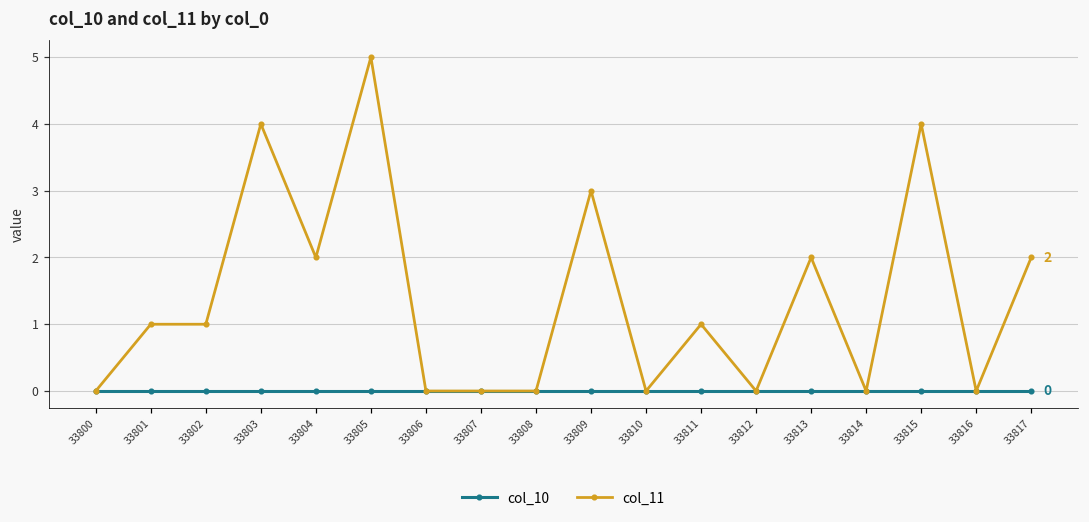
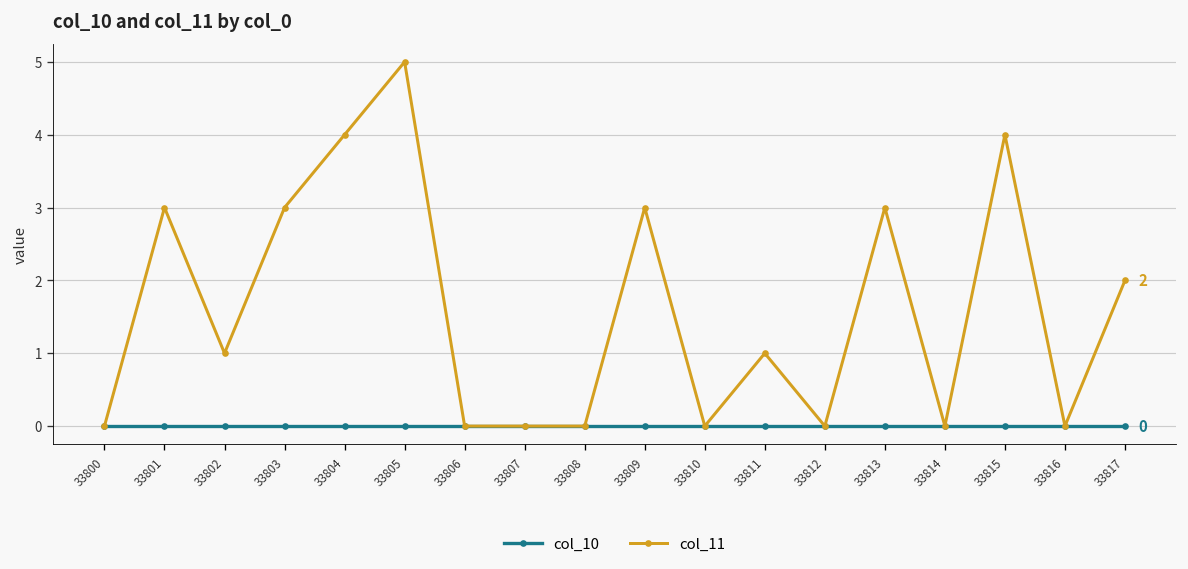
col_11, 33801: 1 -> 3
col_11, 33803: 4 -> 3
col_11, 33804: 2 -> 4
col_11, 33813: 2 -> 3
